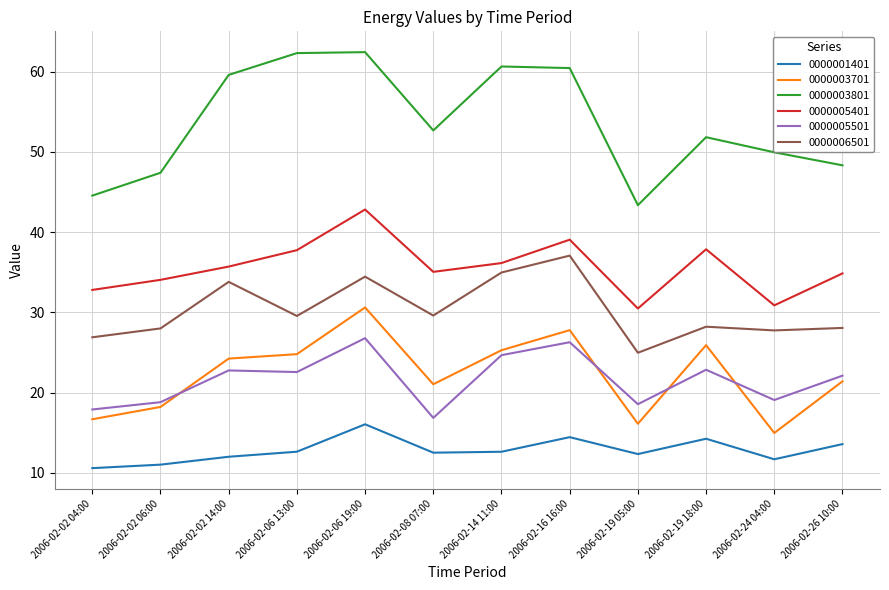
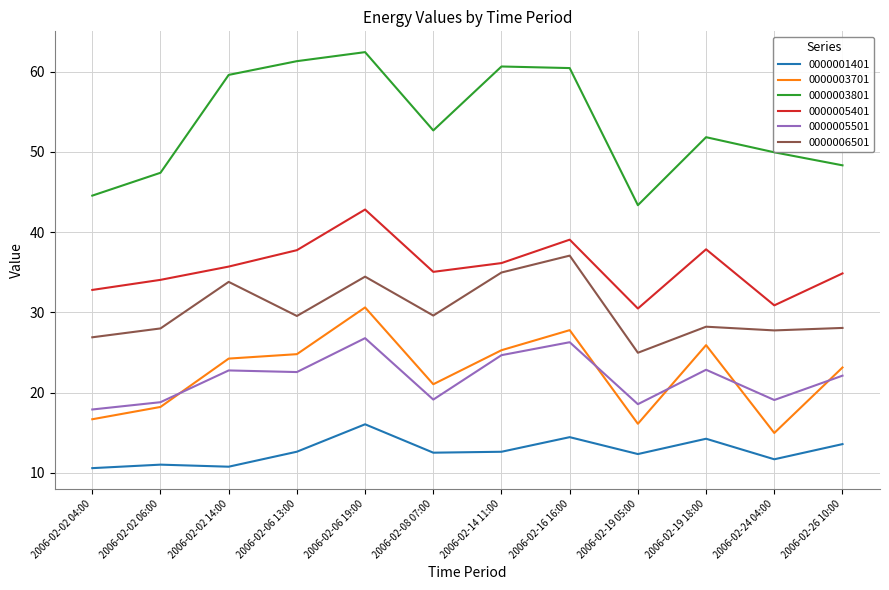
0000001401, 2006-02-02 14:00: 12 -> 11
0000003801, 2006-02-06 13:00: 62 -> 61
0000005501, 2006-02-08 07:00: 17 -> 19
0000003701, 2006-02-26 10:00: 21 -> 23
